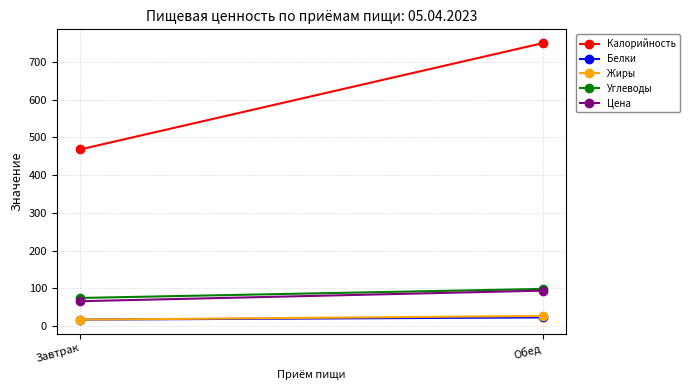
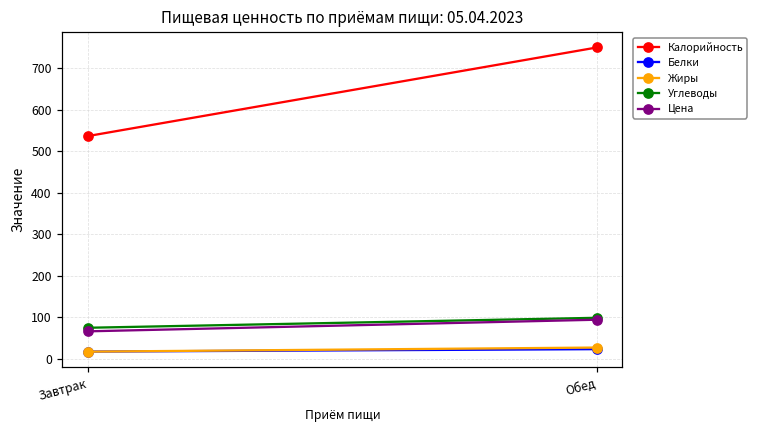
Калорийность, Завтрак: 470 -> 540
